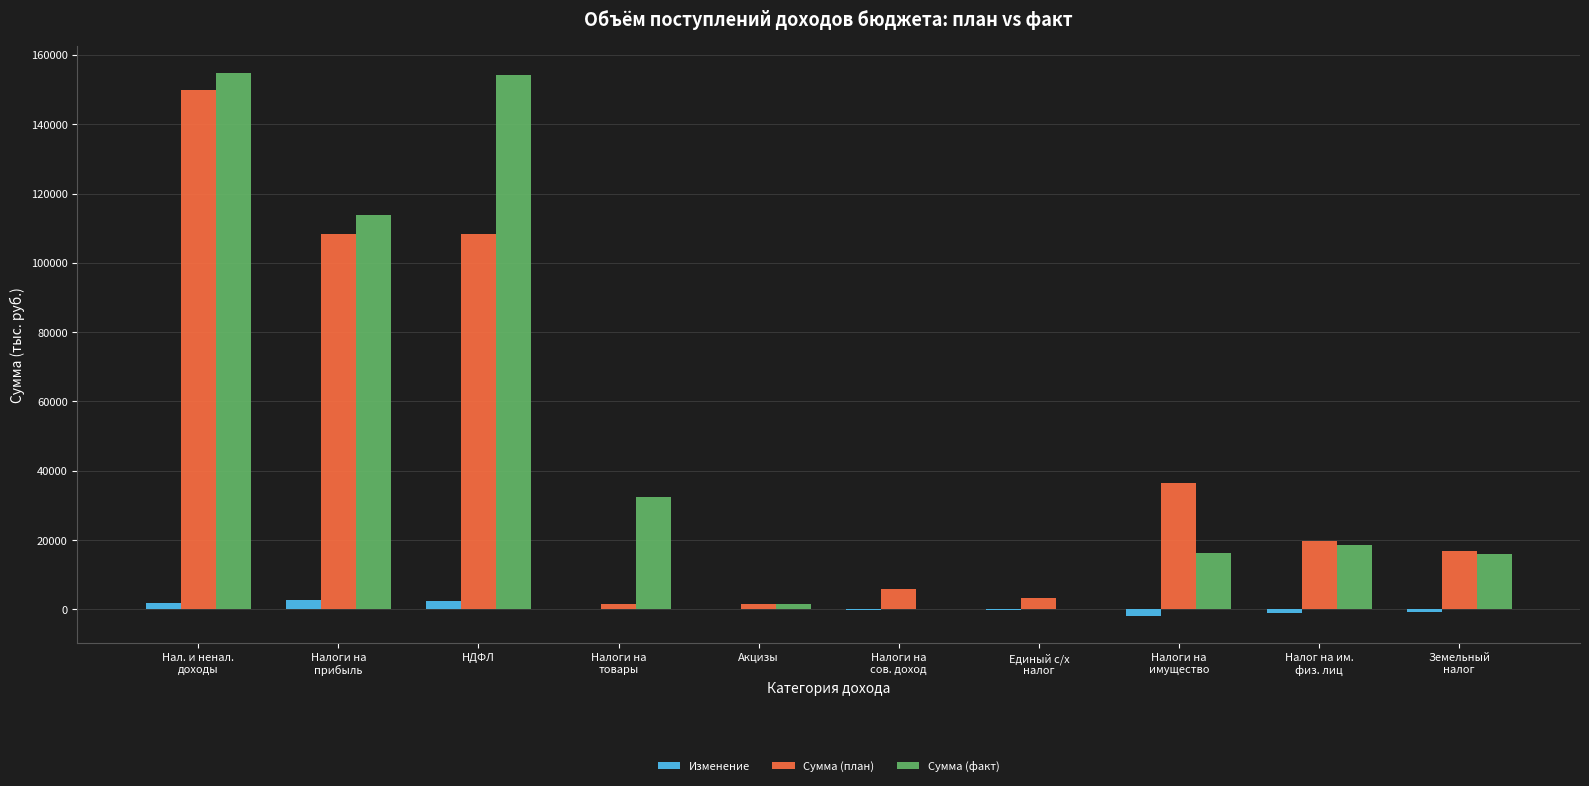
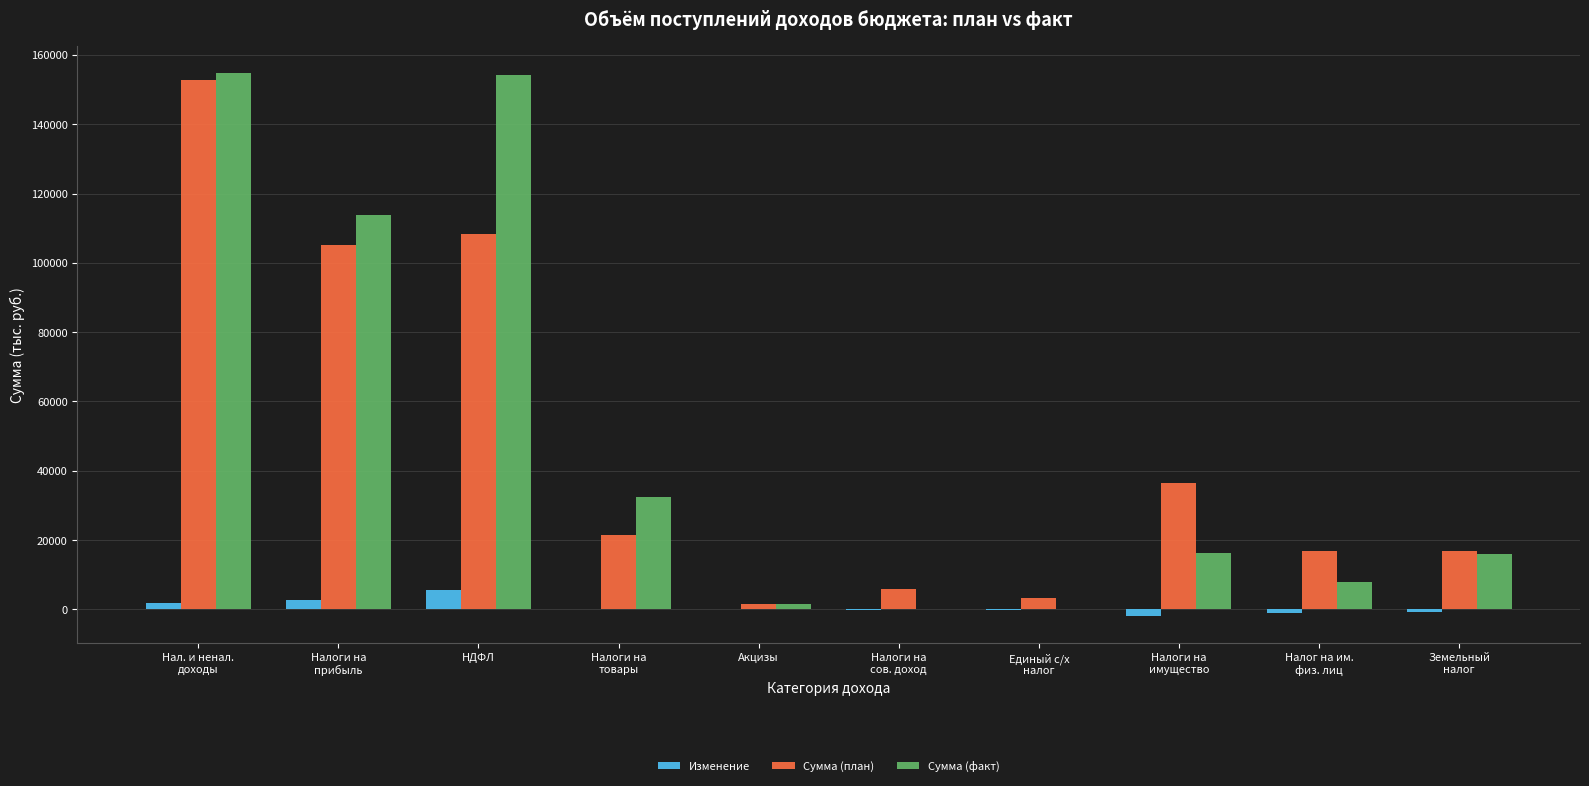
Сумма (план), Нал. и ненал. доходы: 150000 -> 153000
Сумма (план), Налоги на прибыль: 108000 -> 105000
Изменение, НДФЛ: 2000 -> 6000
Сумма (план), Налоги на товары: 1000 -> 21000
Сумма (план), Налог на им. физ. лиц: 20000 -> 17000
Сумма (факт), Налог на им. физ. лиц: 19000 -> 8000
